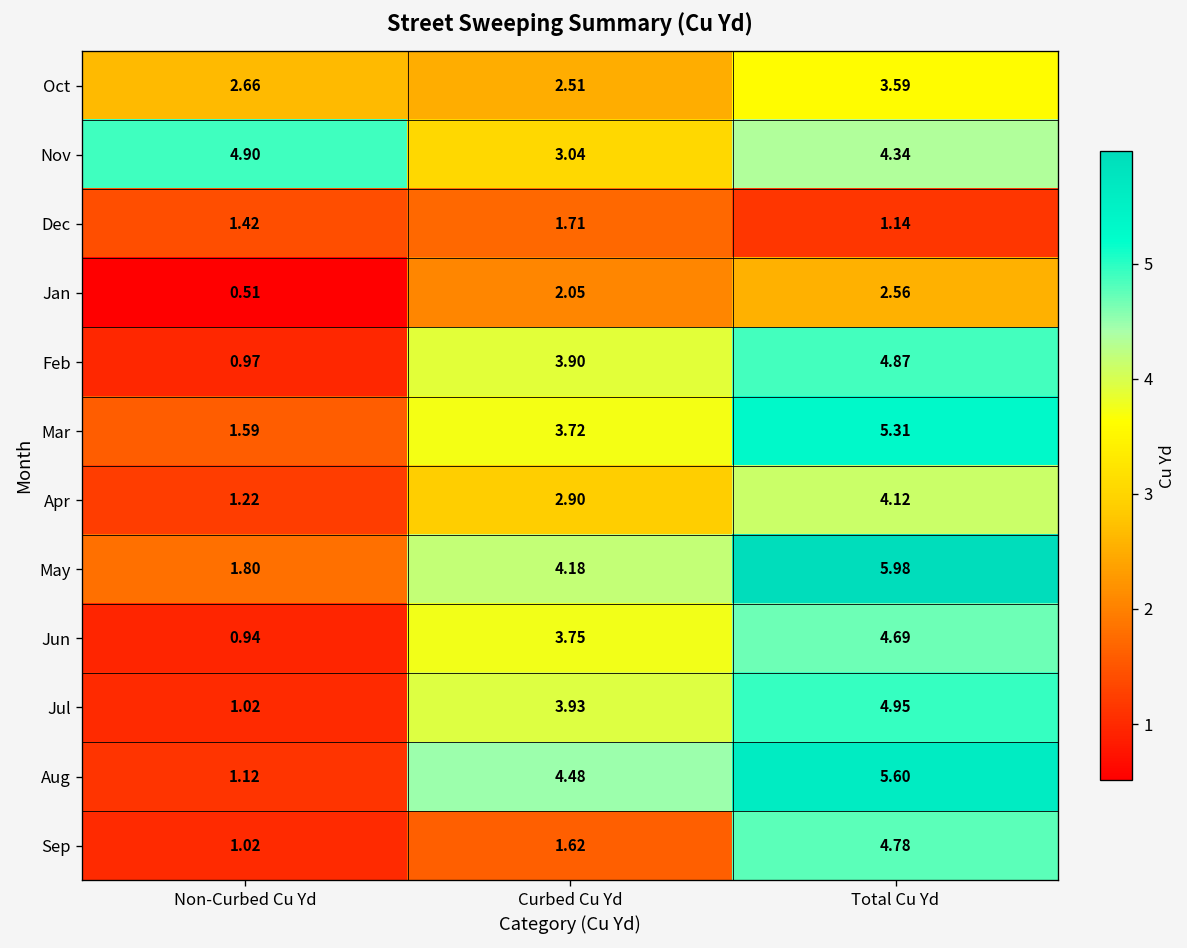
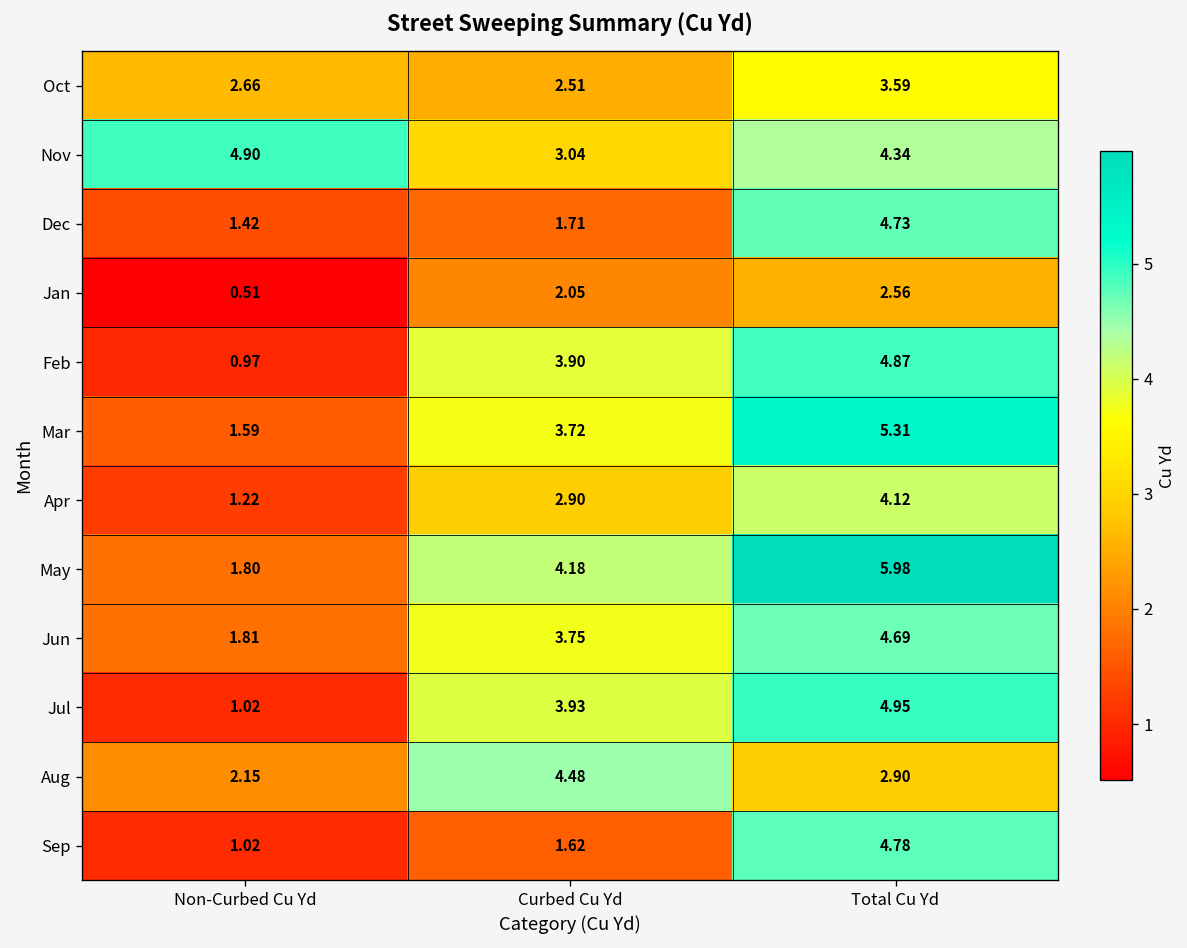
Dec, Total Cu Yd: 1.14 -> 4.73
Jun, Non-Curbed Cu Yd: 0.94 -> 1.81
Aug, Non-Curbed Cu Yd: 1.12 -> 2.15
Aug, Total Cu Yd: 5.60 -> 2.90
